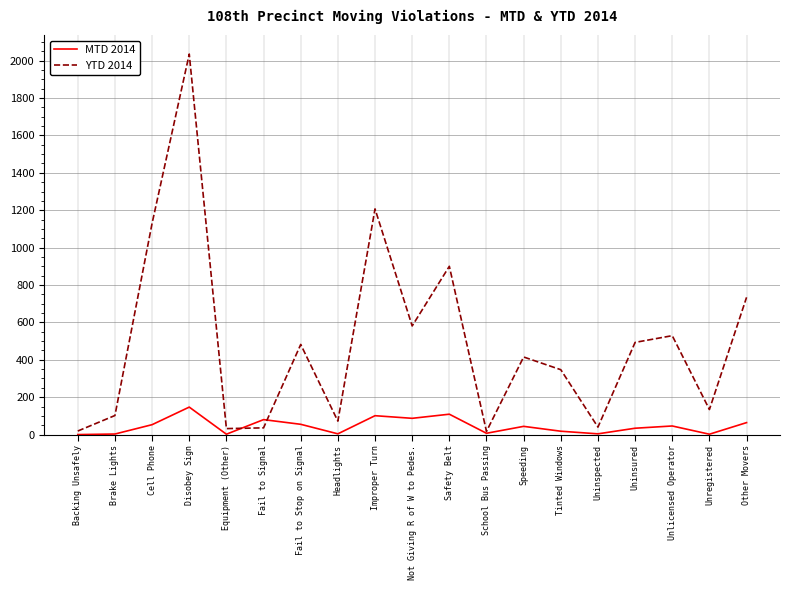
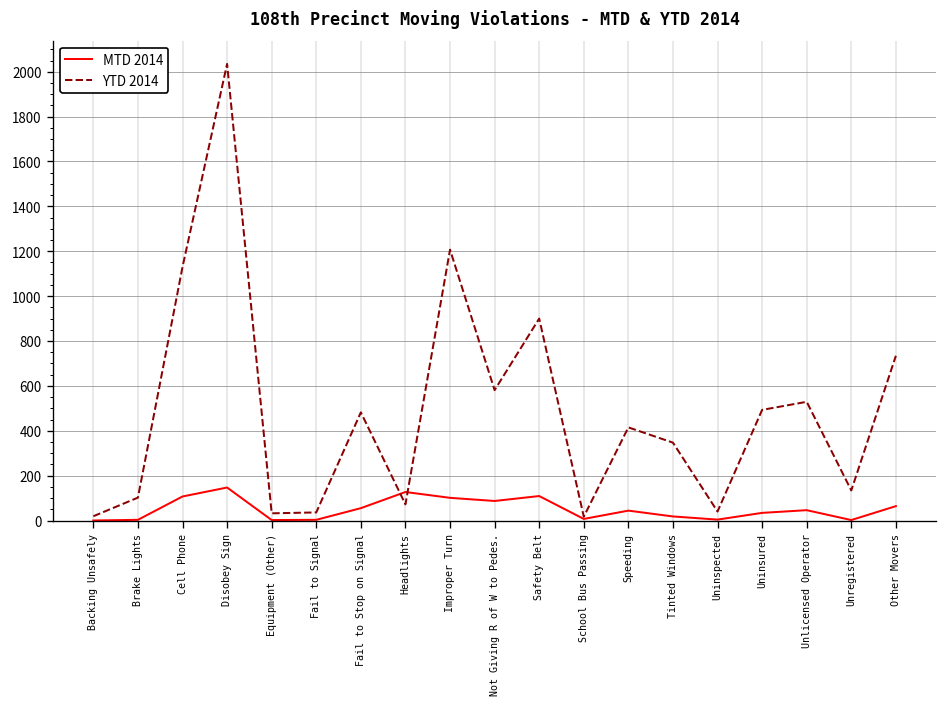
MTD 2014, Cell Phone: 50 -> 110
MTD 2014, Fail to Signal: 80 -> 0
MTD 2014, Headlights: 0 -> 130
